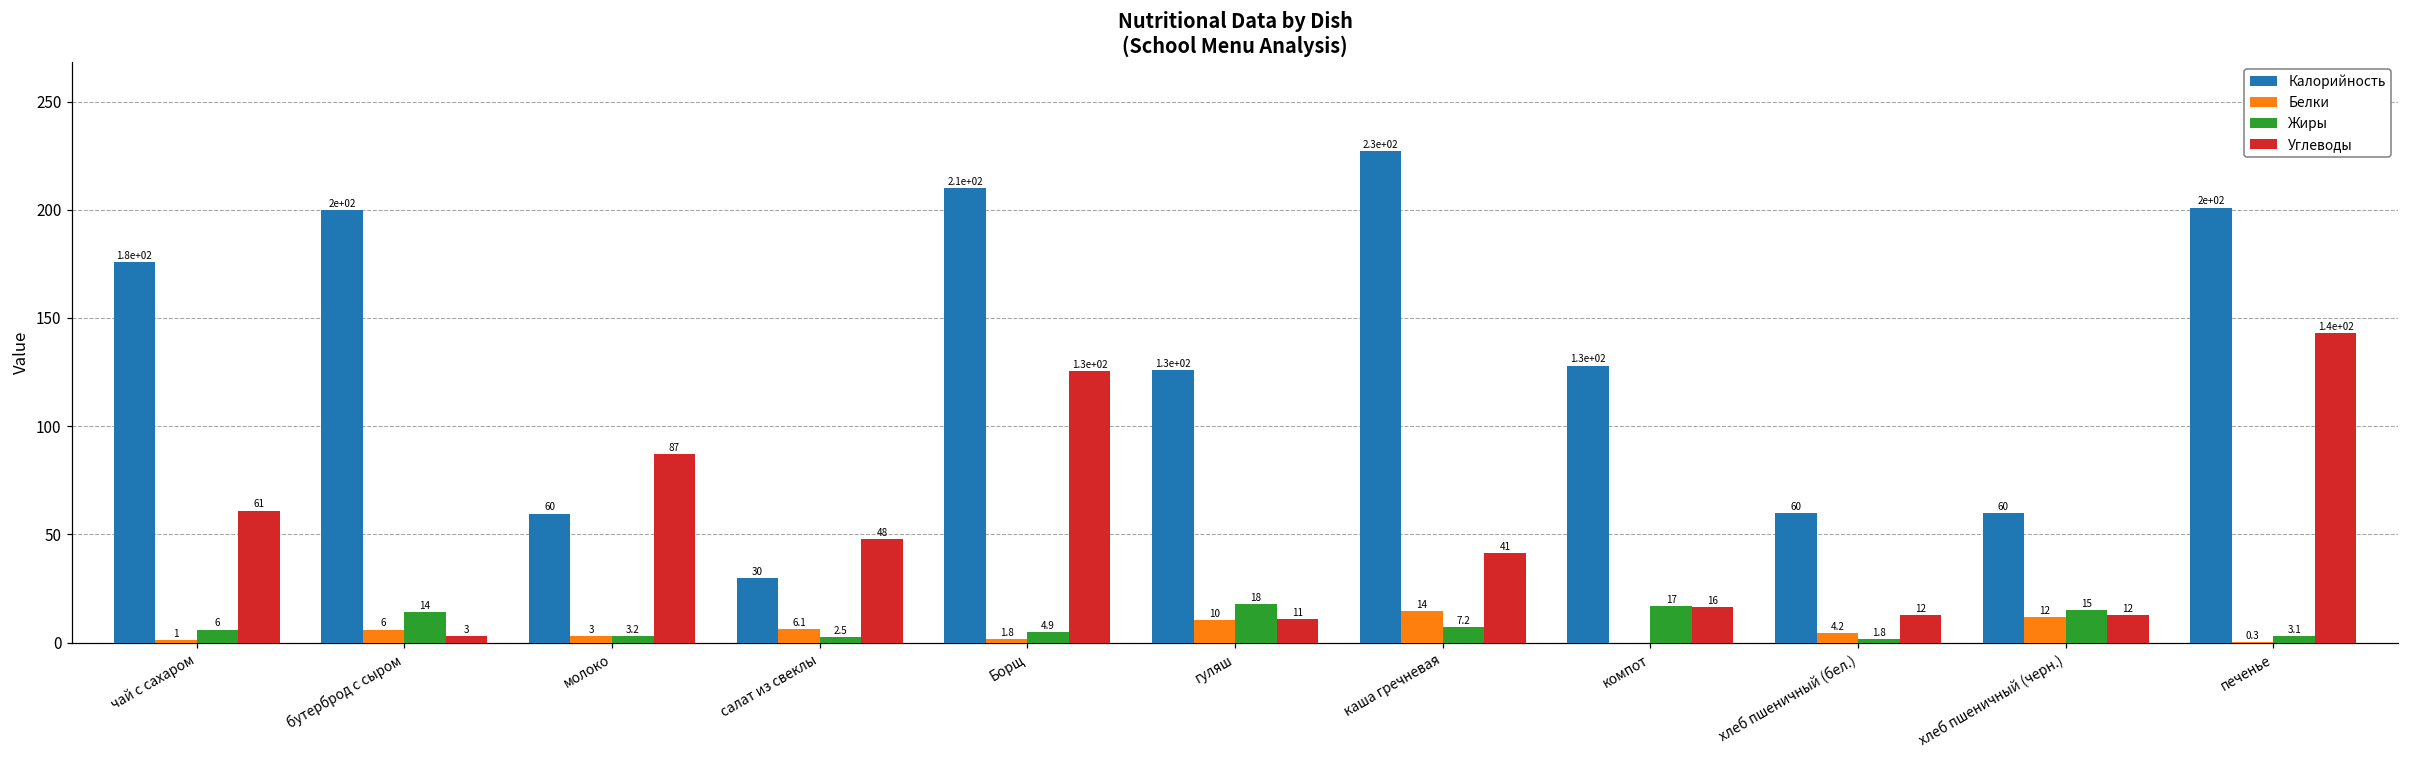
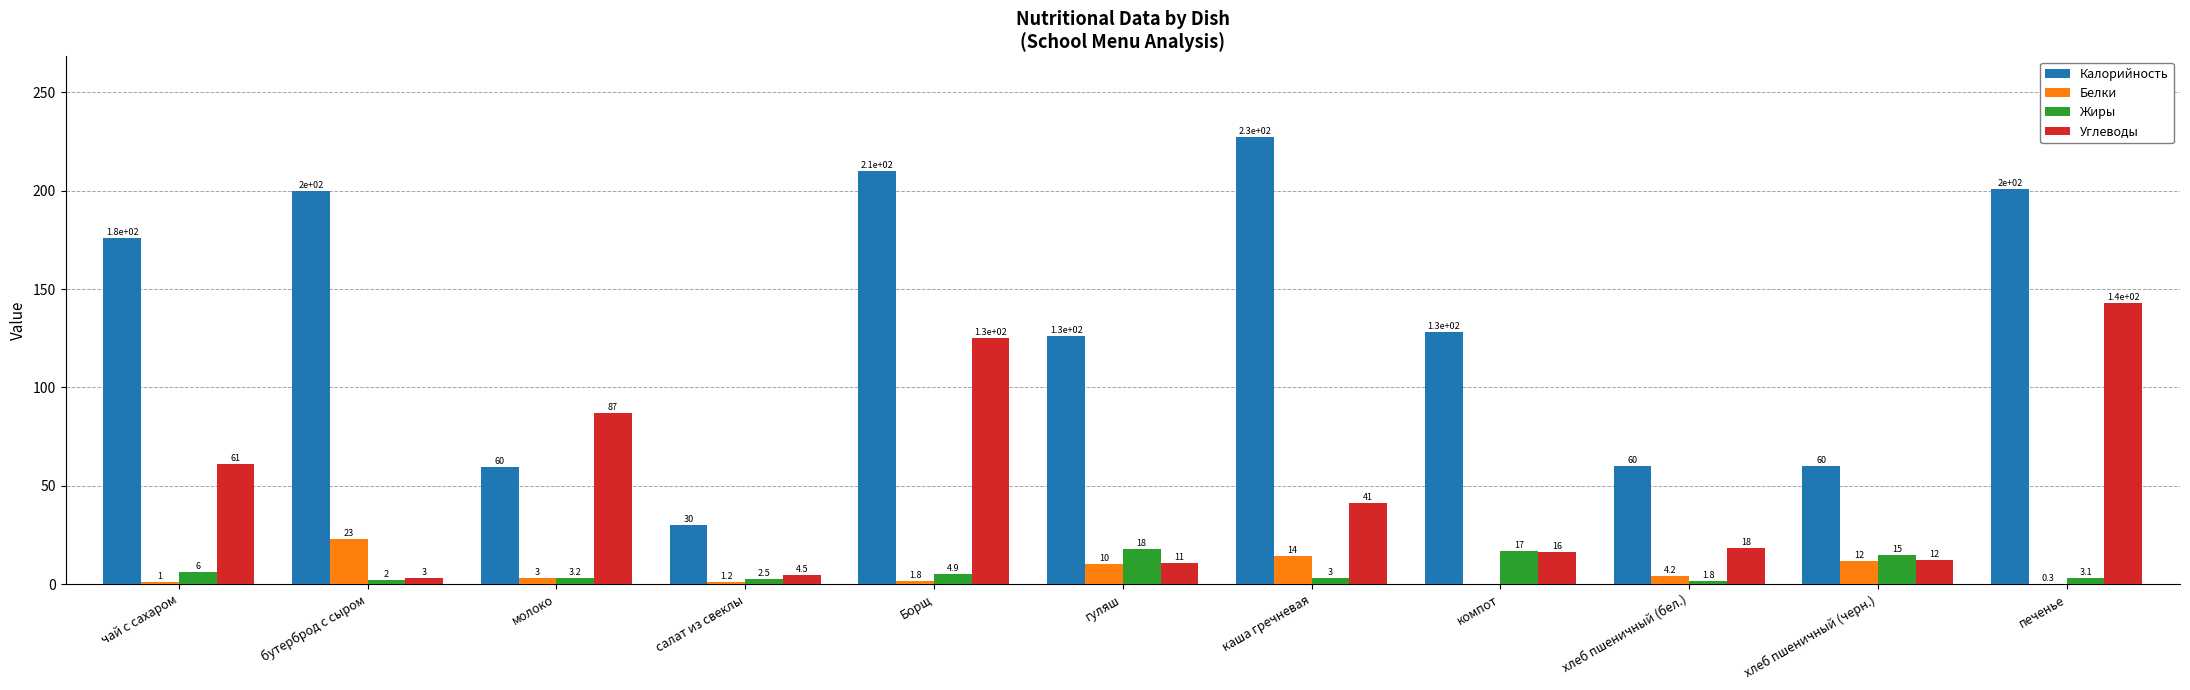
Белки, бутерброд с сыром: 6 -> 23
Жиры, бутерброд с сыром: 14 -> 2
Белки, салат из свеклы: 6.1 -> 1.2
Углеводы, салат из свеклы: 48 -> 4.5
Жиры, каша гречневая: 7.2 -> 3
Углеводы, хлеб пшеничный (бел.): 12 -> 18
